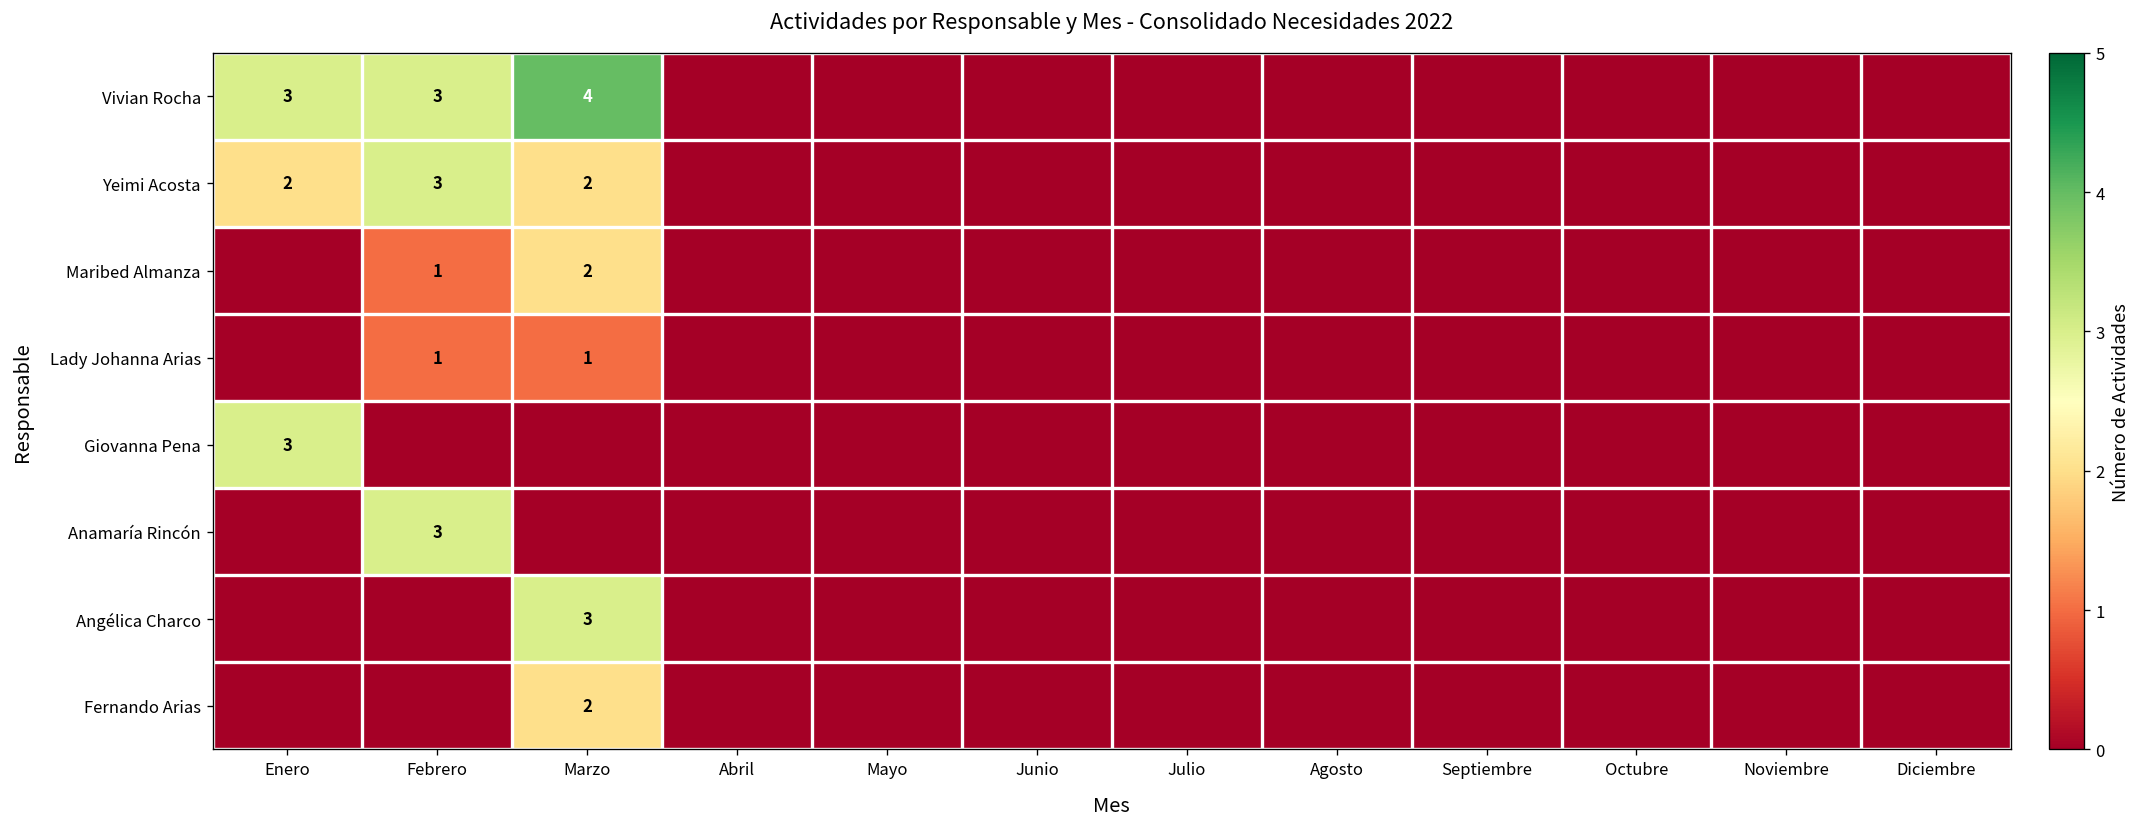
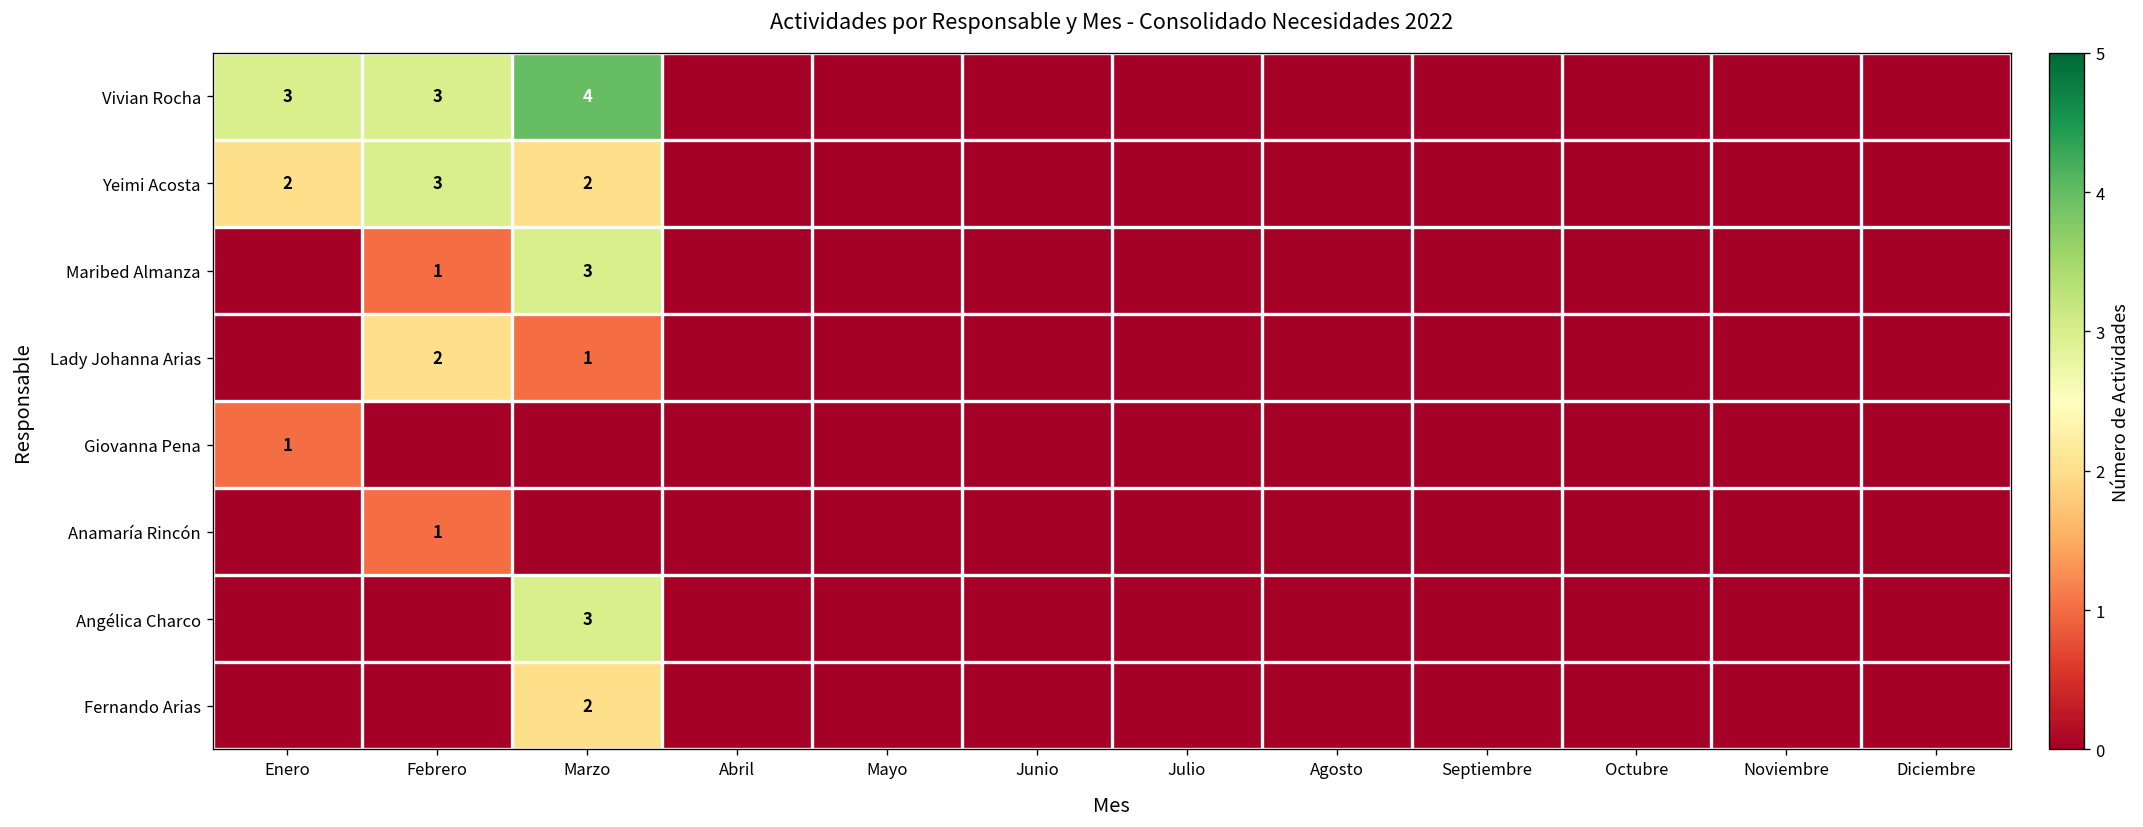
Maribed Almanza, Marzo: 2 -> 3
Lady Johanna Arias, Febrero: 1 -> 2
Giovanna Pena, Enero: 3 -> 1
Anamaría Rincón, Febrero: 3 -> 1
